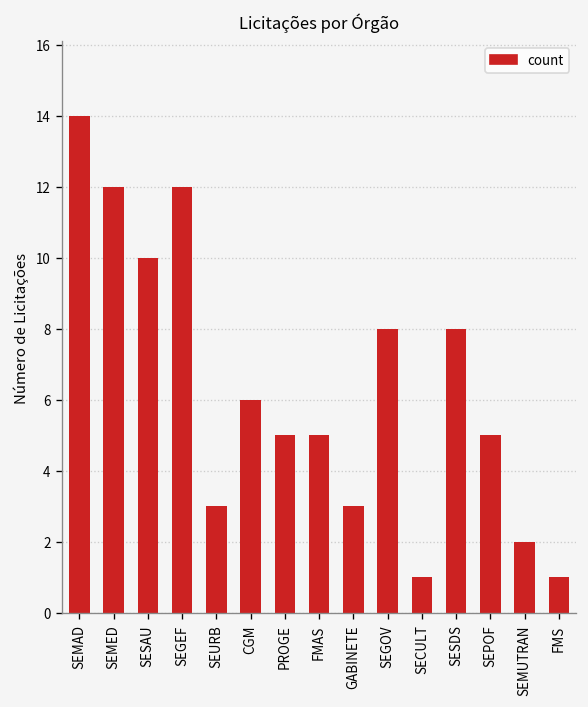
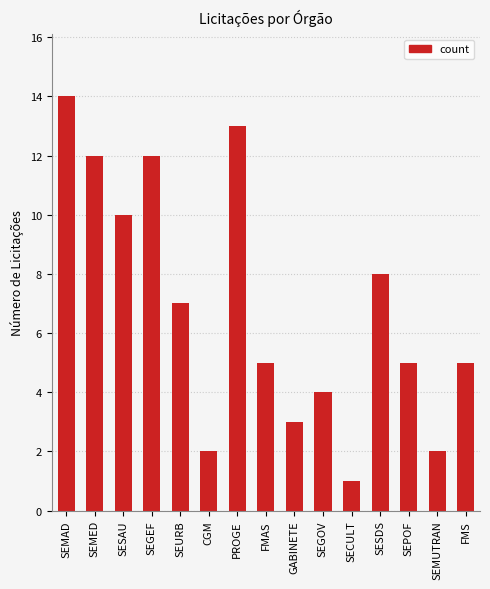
SEURB: 3 -> 7
CGM: 6 -> 2
PROGE: 5 -> 13
SEGOV: 8 -> 4
FMS: 1 -> 5
